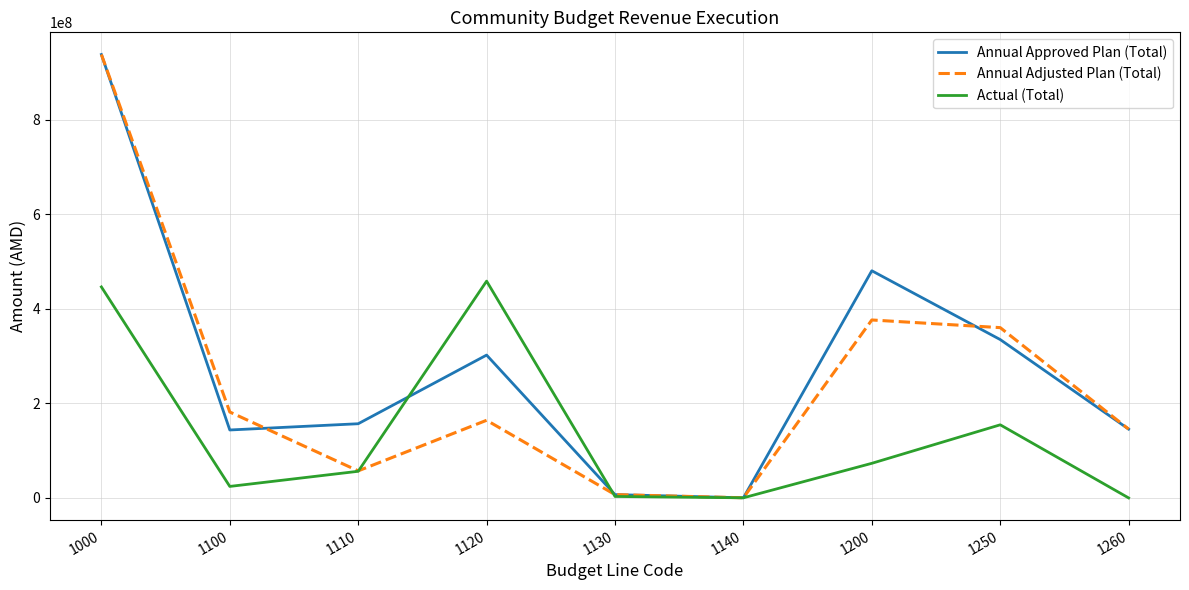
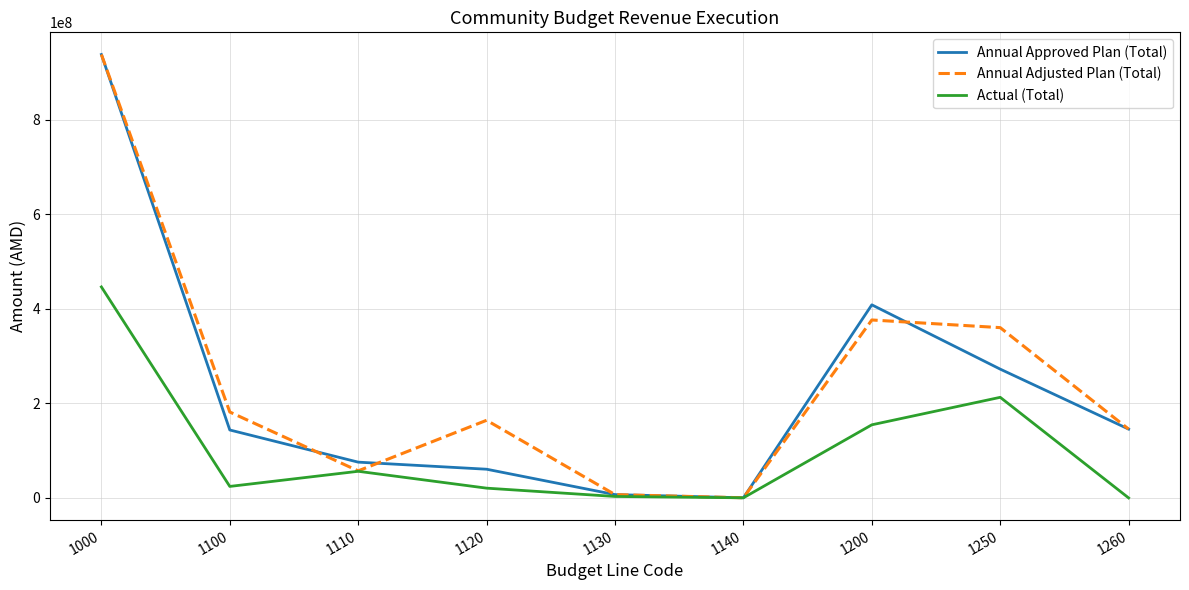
Annual Approved Plan (Total), 1110: 160000000 -> 80000000
Annual Approved Plan (Total), 1120: 300000000 -> 60000000
Actual (Total), 1120: 460000000 -> 20000000
Annual Approved Plan (Total), 1200: 480000000 -> 410000000
Actual (Total), 1200: 70000000 -> 150000000
Annual Approved Plan (Total), 1250: 340000000 -> 270000000
Actual (Total), 1250: 150000000 -> 210000000
